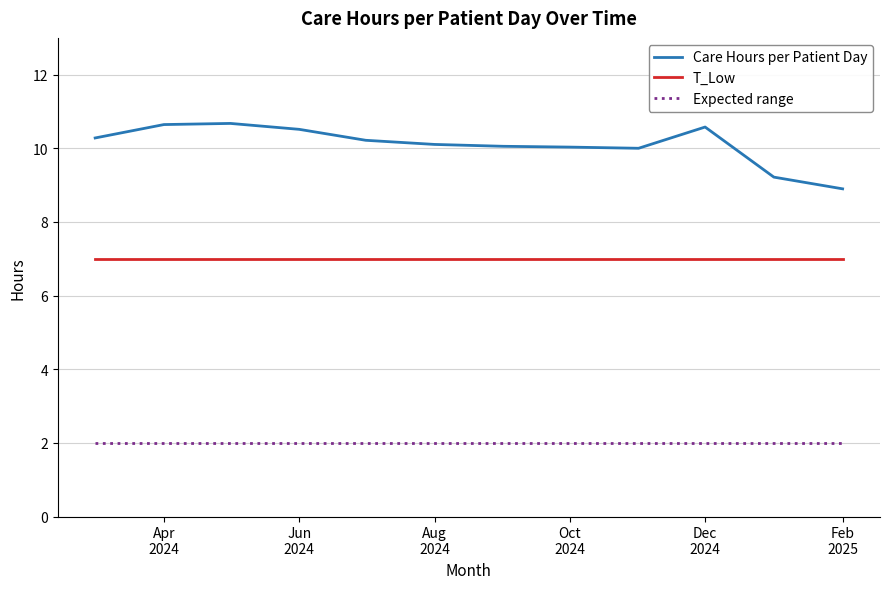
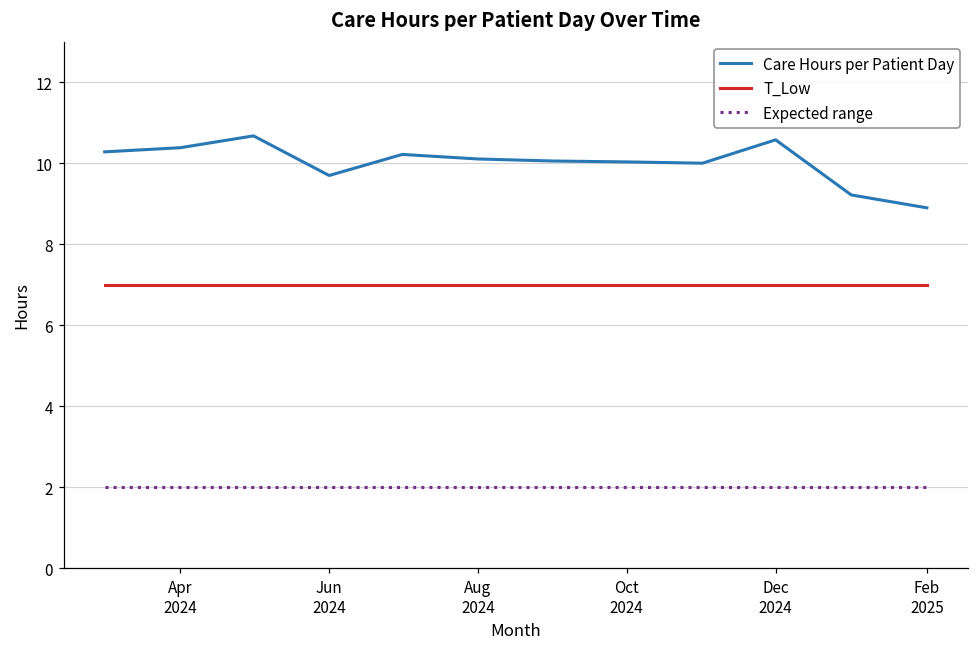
Care Hours per Patient Day, Apr 2024: 10.6 -> 10.4
Care Hours per Patient Day, Jun 2024: 10.5 -> 9.7
